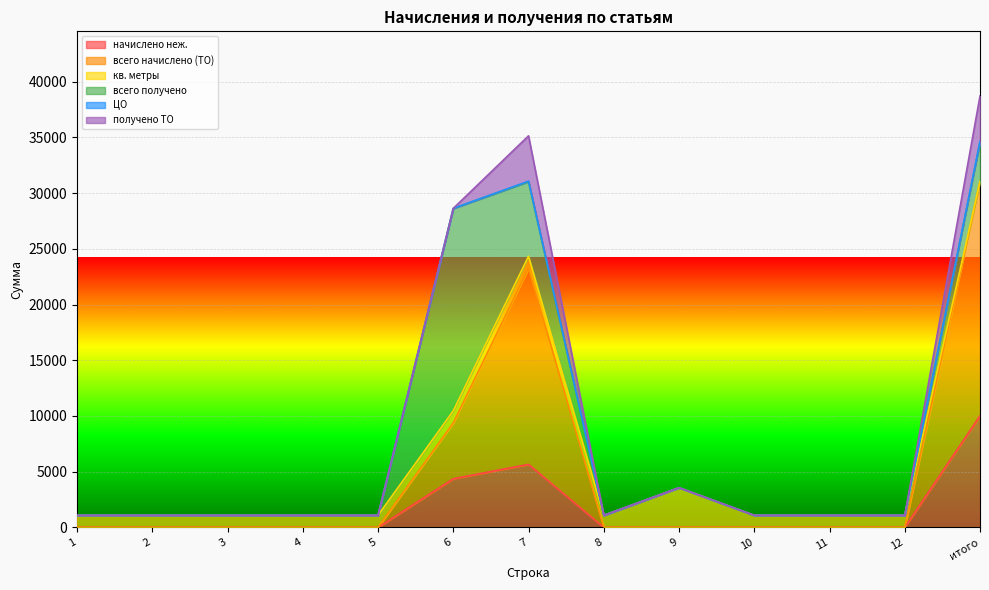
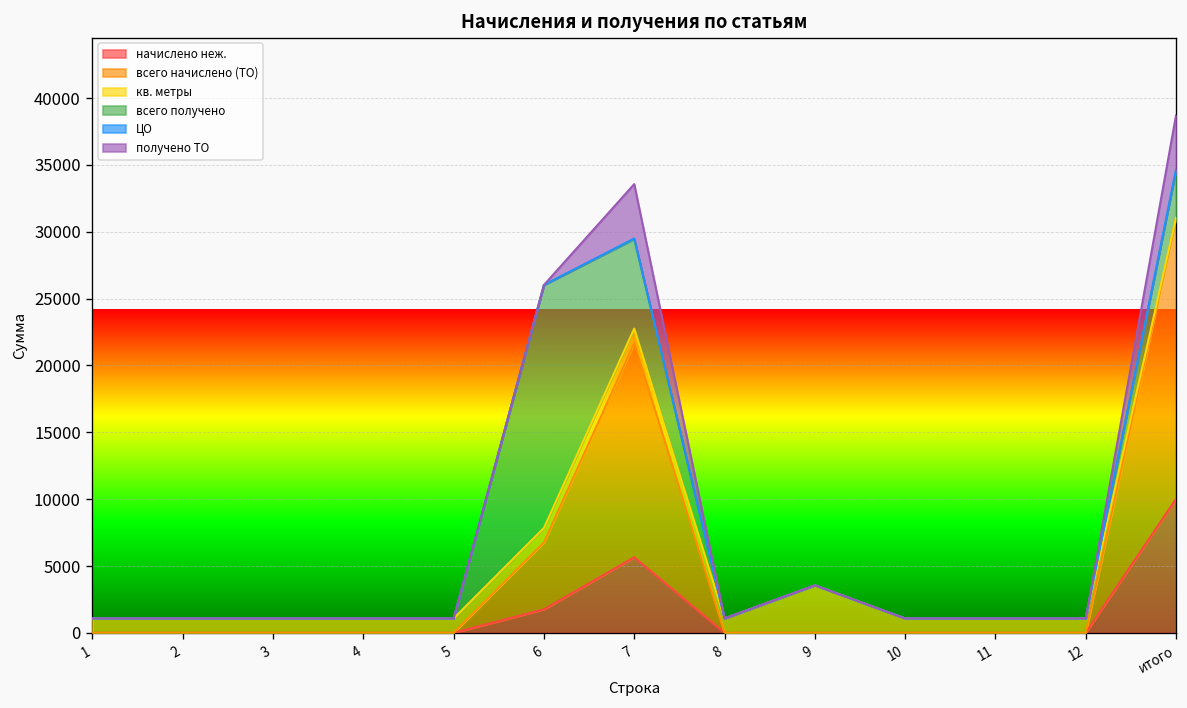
начислено неж., 6: 4400 -> 1800
всего начислено (ТО), 7: 17600 -> 16000
